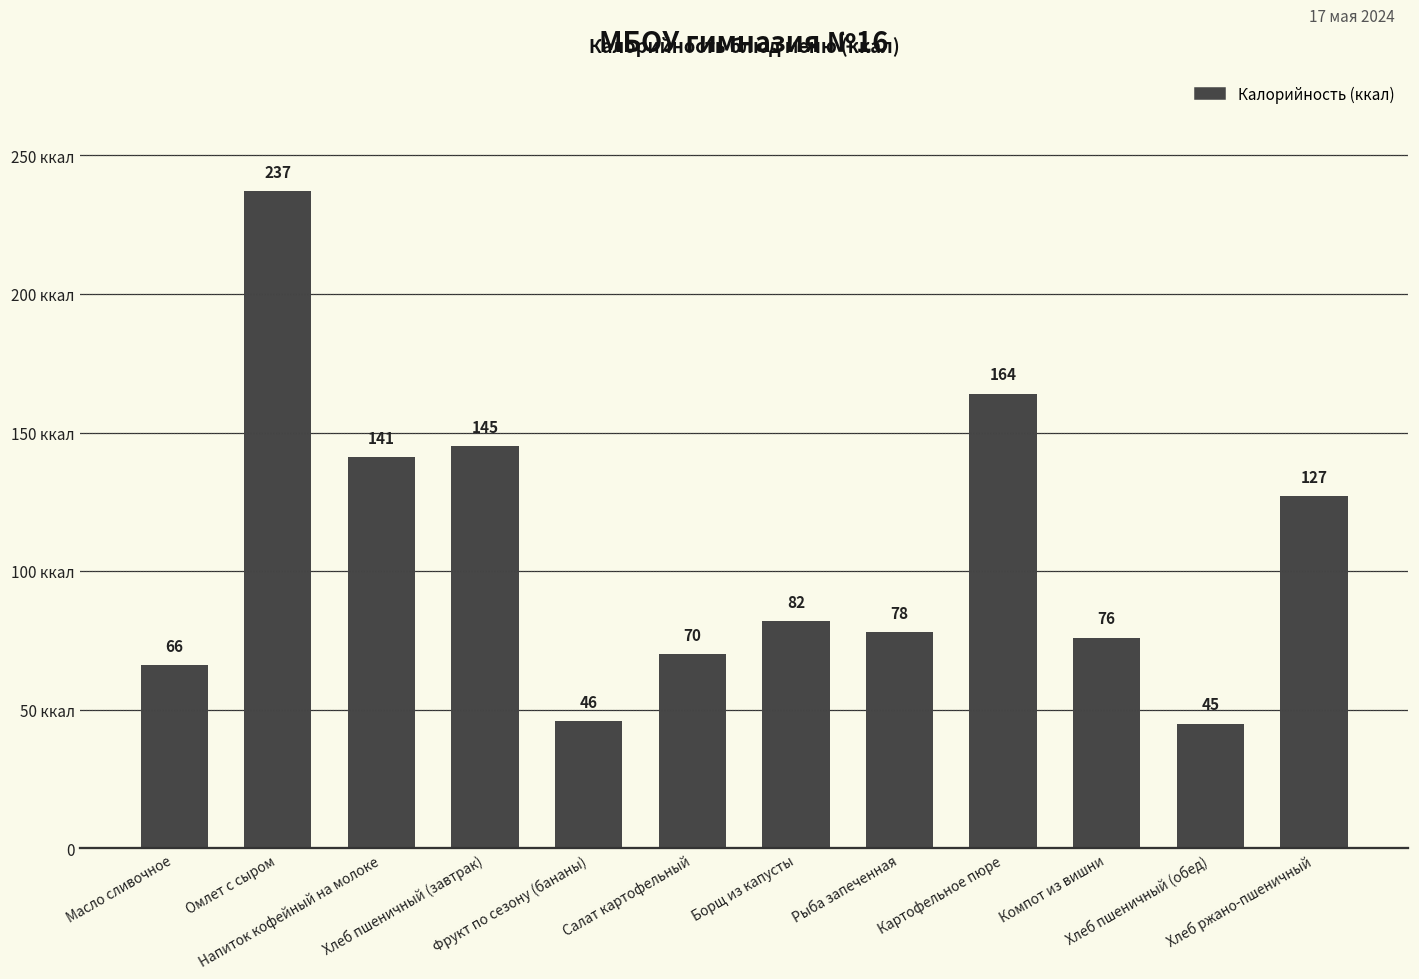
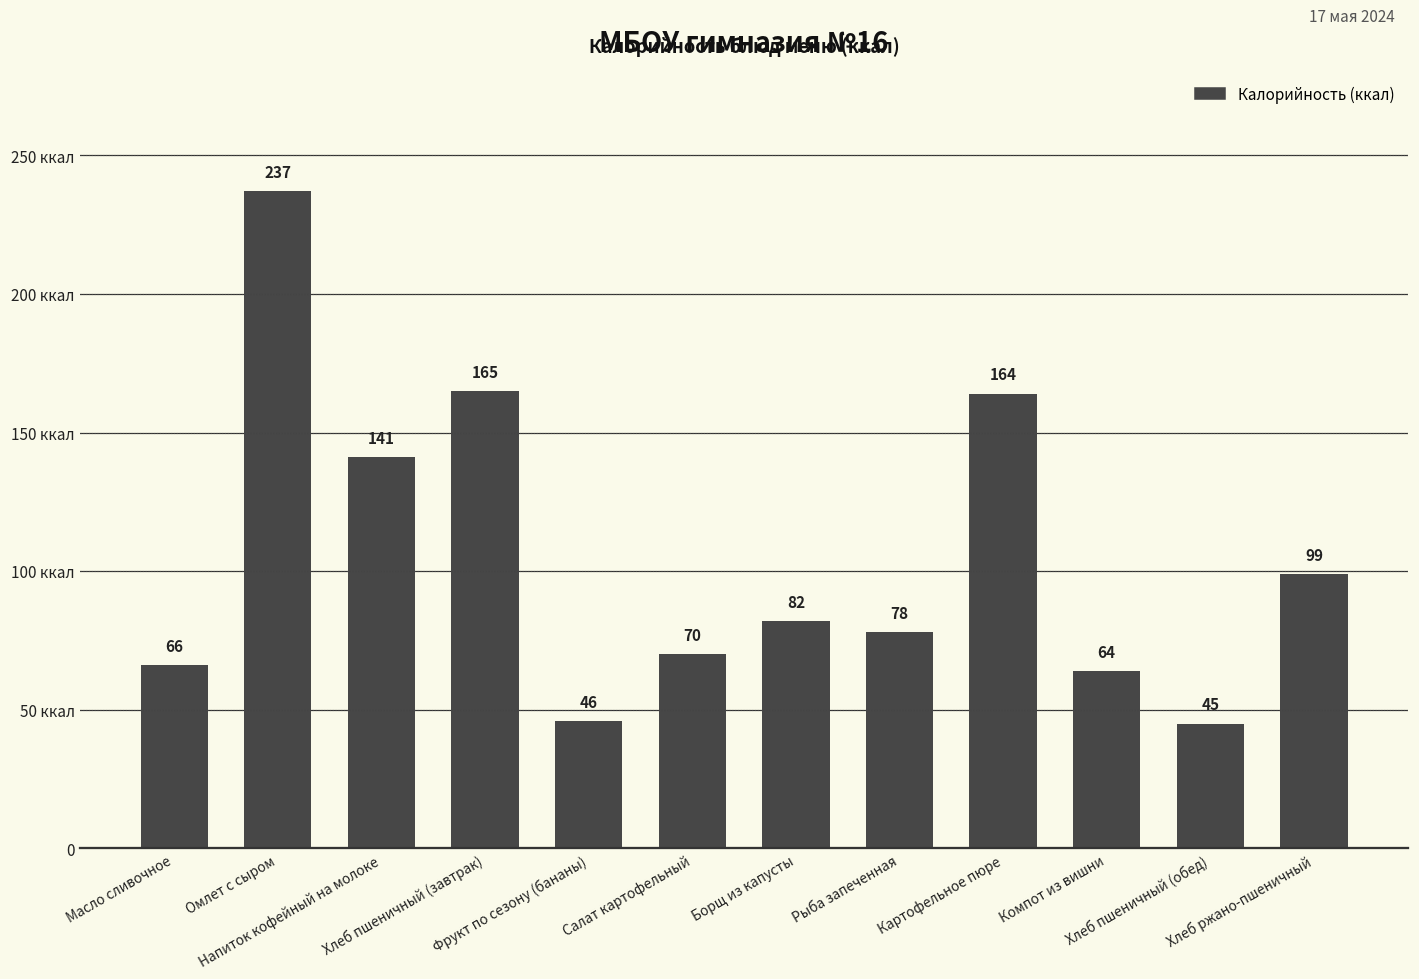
Хлеб пшеничный (завтрак): 145 -> 165
Компот из вишни: 76 -> 64
Хлеб ржано-пшеничный: 127 -> 99
